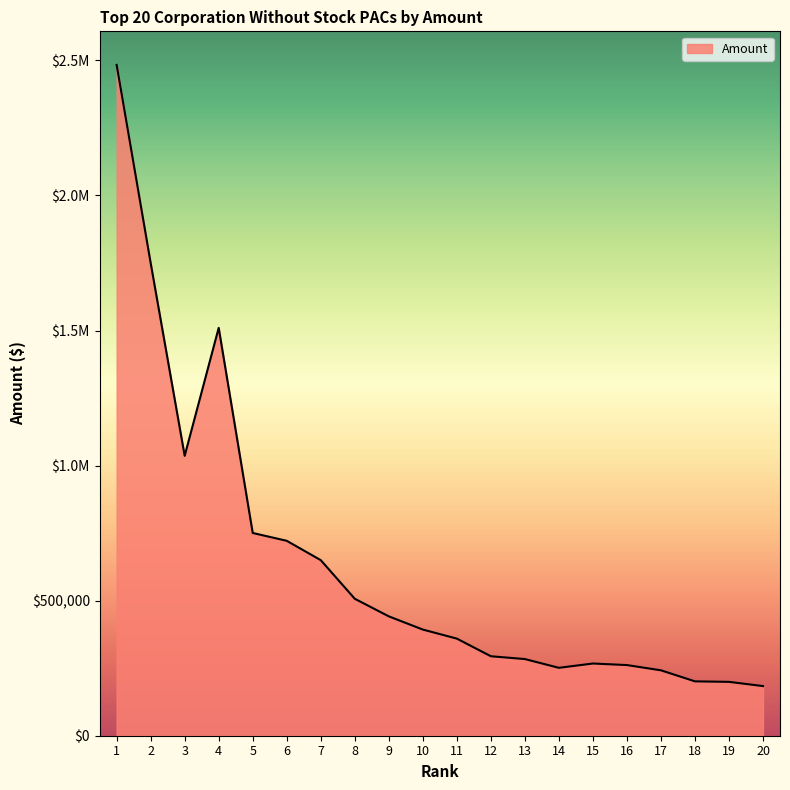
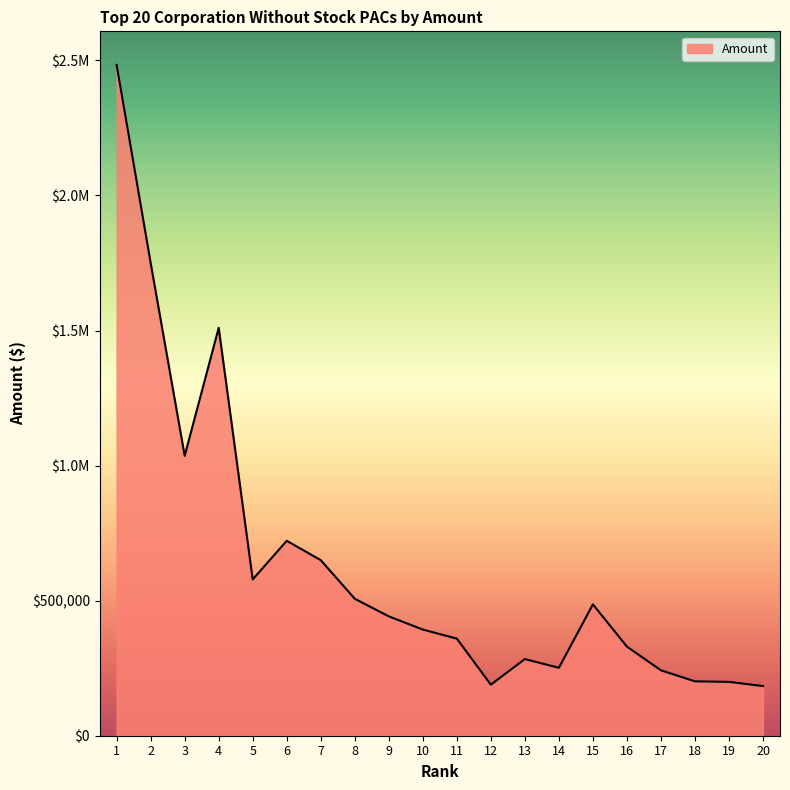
5: $750,000 -> $580,000
12: $290,000 -> $190,000
15: $270,000 -> $490,000
16: $260,000 -> $330,000
